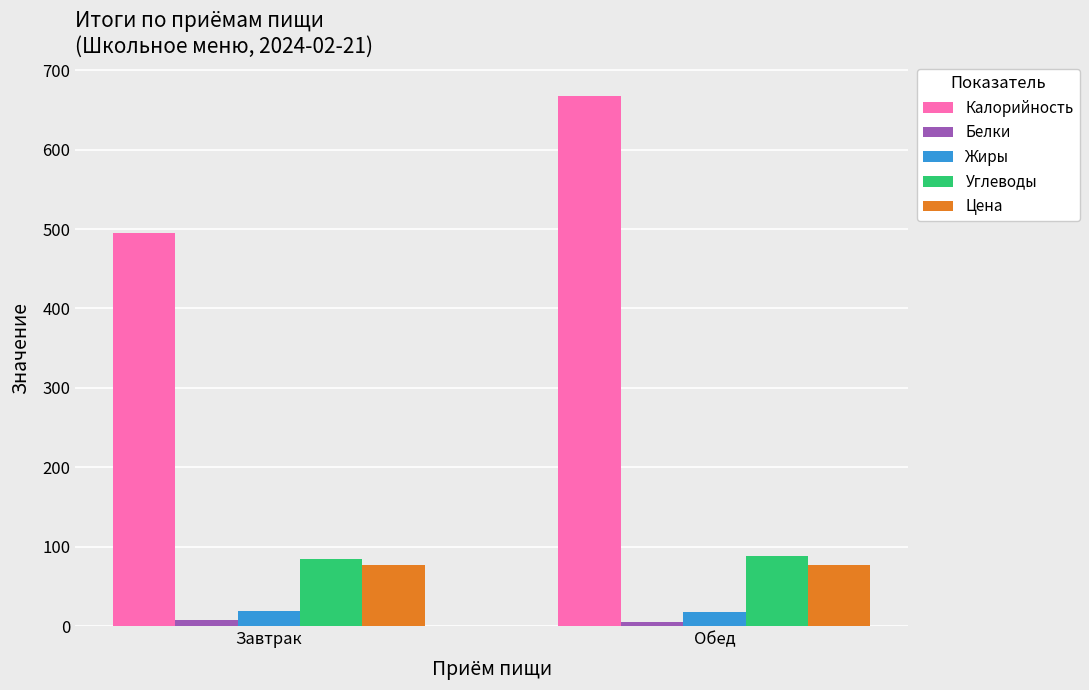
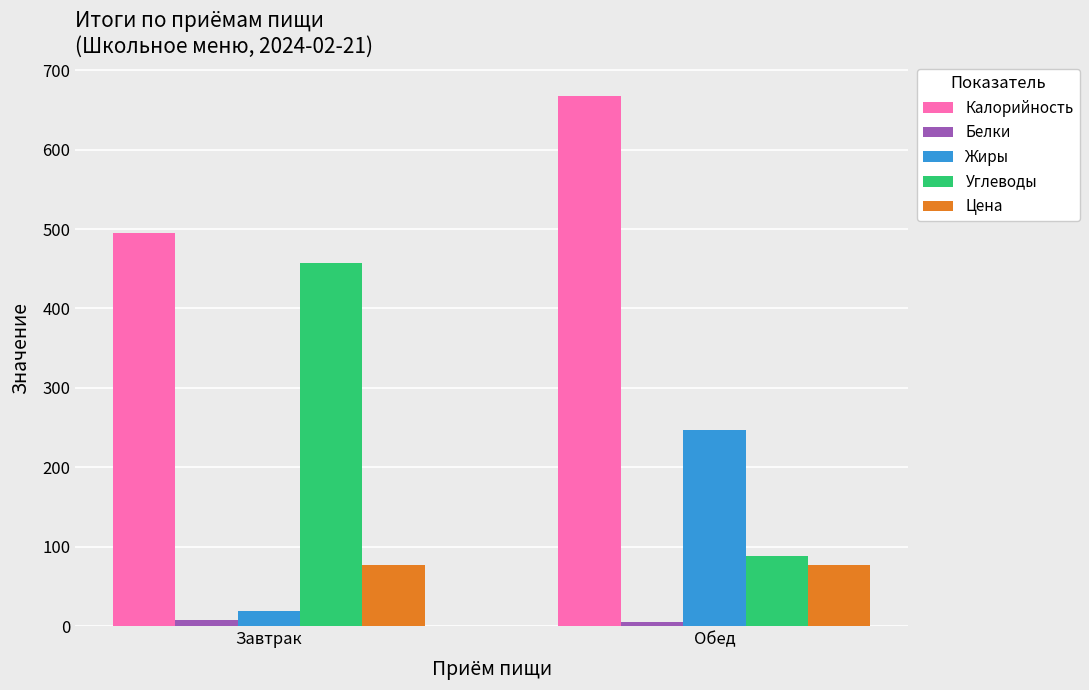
Углеводы, Завтрак: 80 -> 460
Жиры, Обед: 20 -> 250
